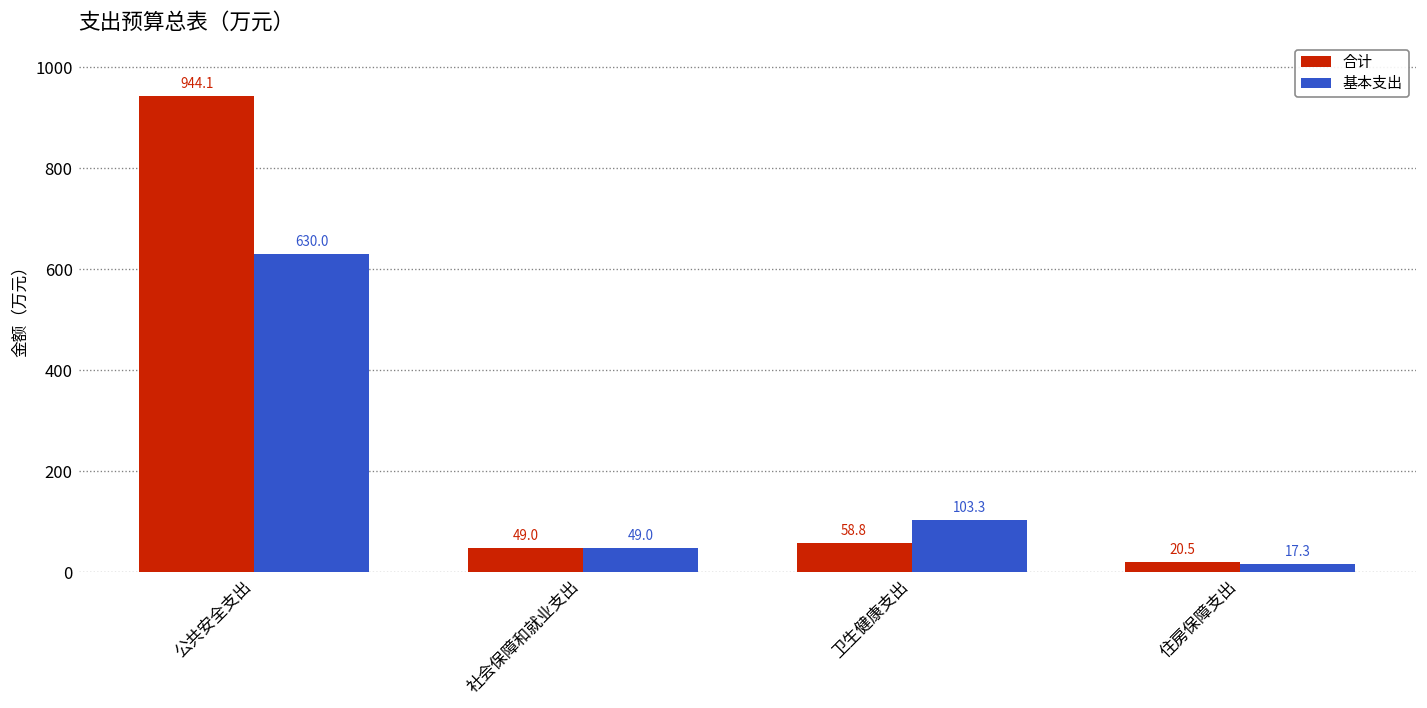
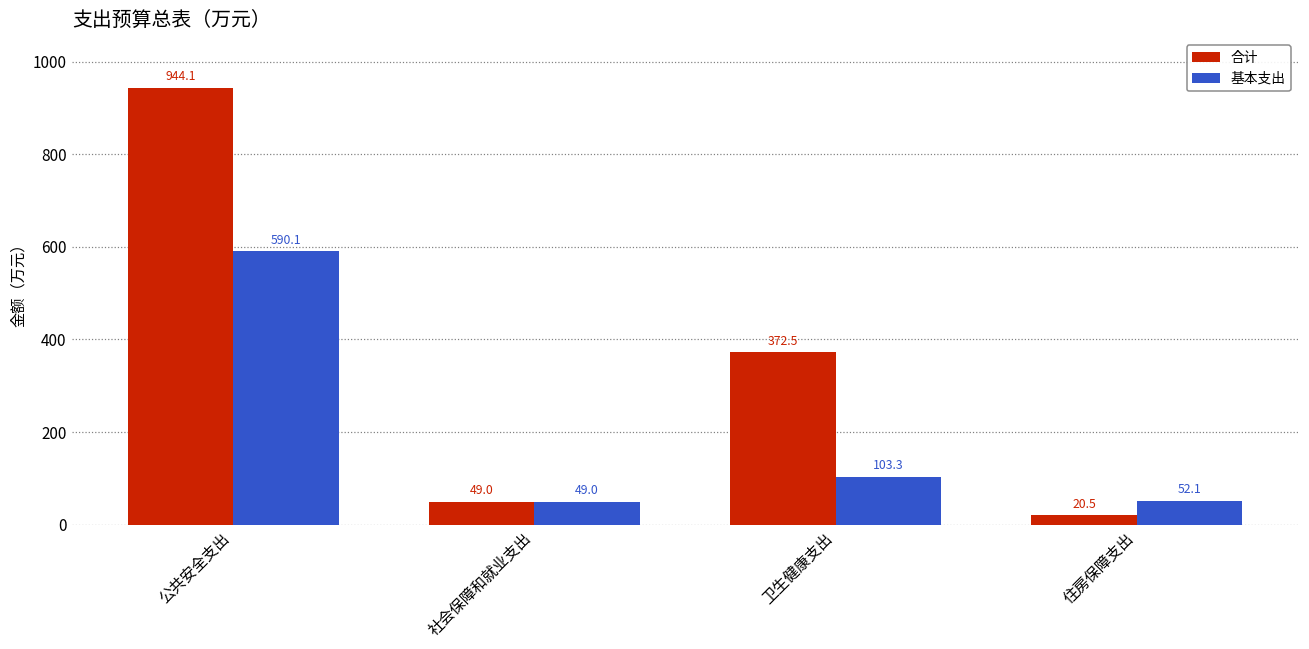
基本支出, 公共安全支出: 630.0 -> 590.1
合计, 卫生健康支出: 58.8 -> 372.5
基本支出, 住房保障支出: 17.3 -> 52.1
